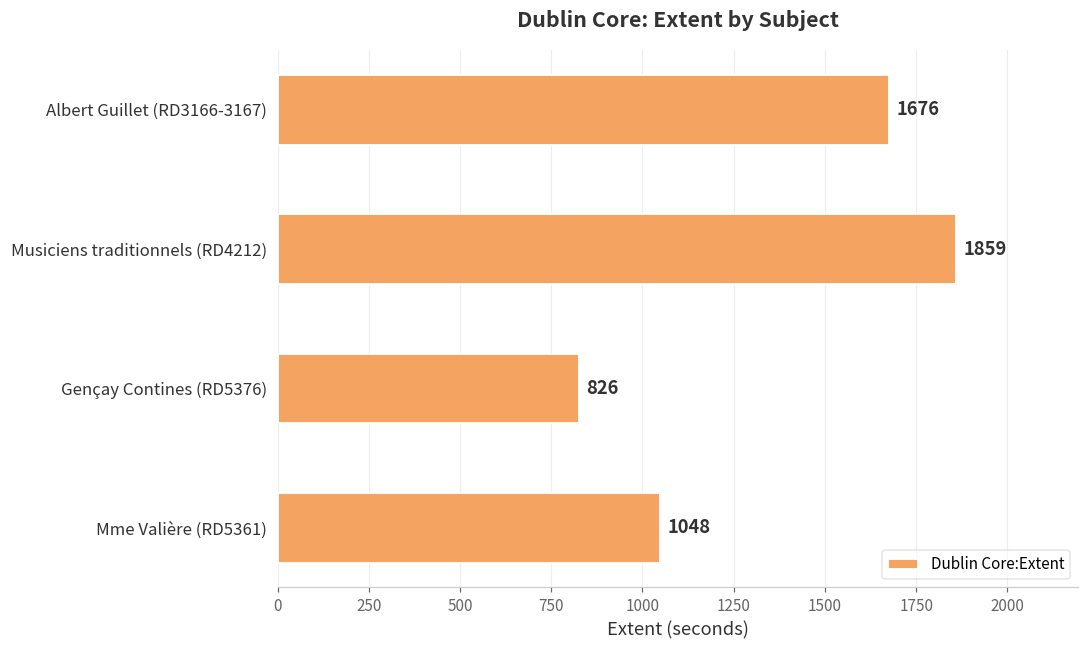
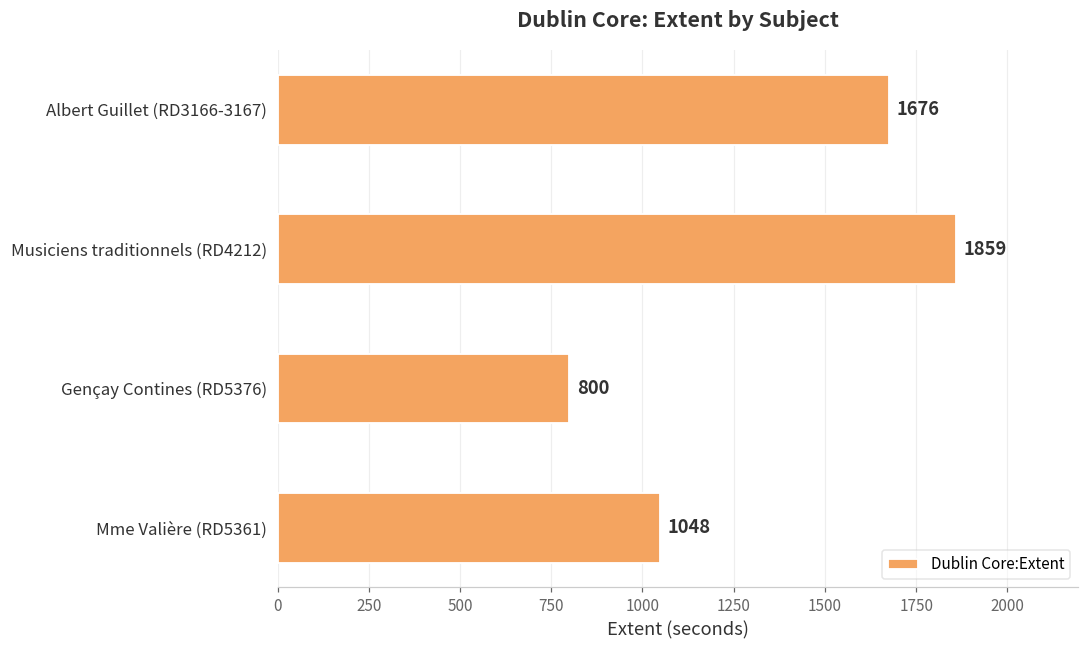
Gençay Contines (RD5376): 826 -> 800
